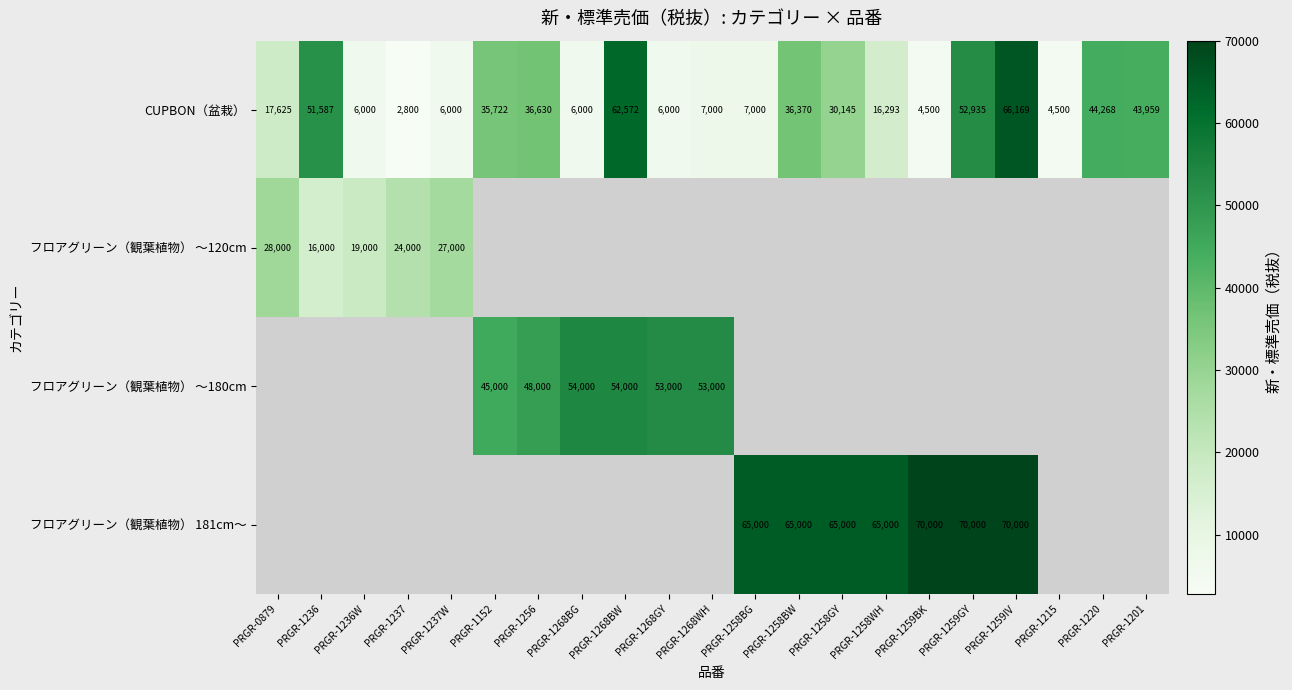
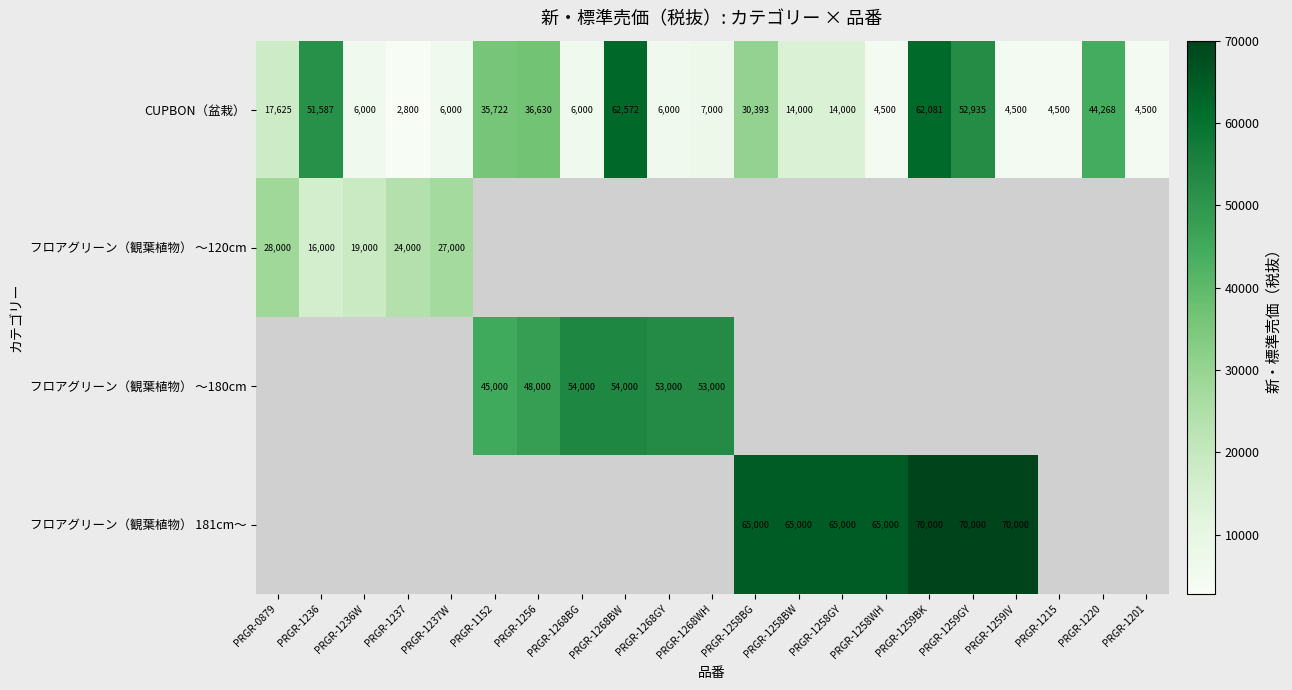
CUPBON（盆栽）, PRGR-1258BG: 7,000 -> 30,393
CUPBON（盆栽）, PRGR-1258BW: 36,370 -> 14,000
CUPBON（盆栽）, PRGR-1258GY: 30,145 -> 14,000
CUPBON（盆栽）, PRGR-1258WH: 16,293 -> 4,500
CUPBON（盆栽）, PRGR-1259BK: 4,500 -> 62,081
CUPBON（盆栽）, PRGR-1259IV: 66,169 -> 4,500
CUPBON（盆栽）, PRGR-1201: 43,959 -> 4,500
